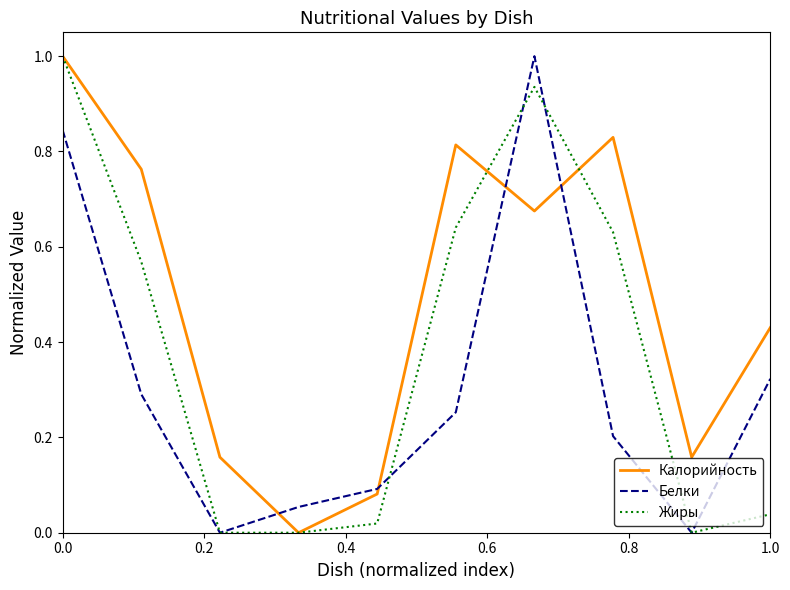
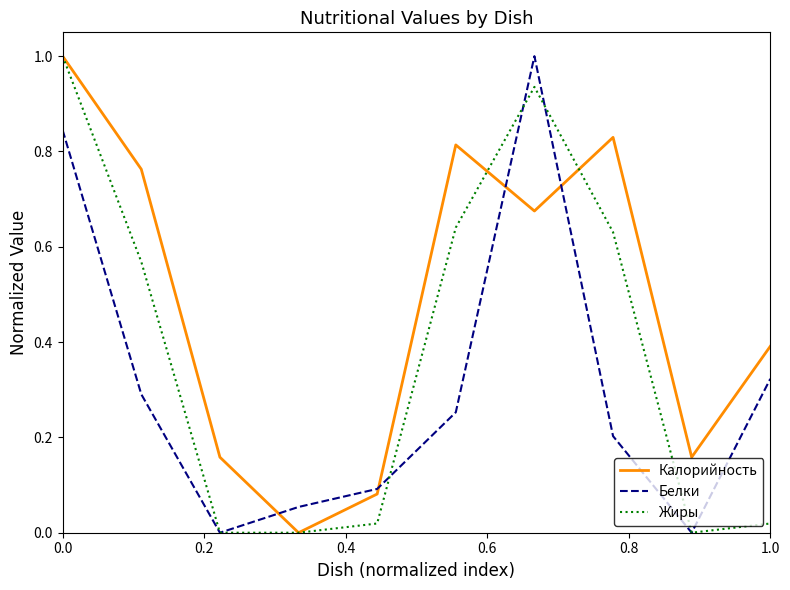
Калорийность, 1.0: 0.43 -> 0.39
Жиры, 1.0: 0.04 -> 0.02
